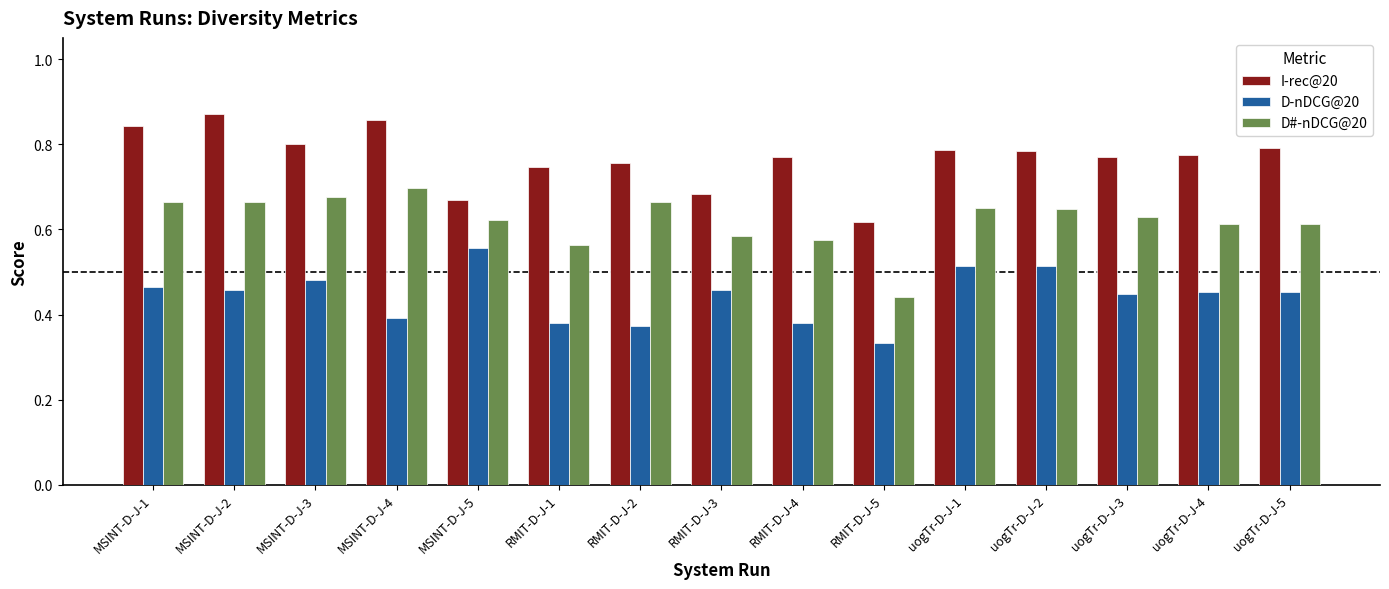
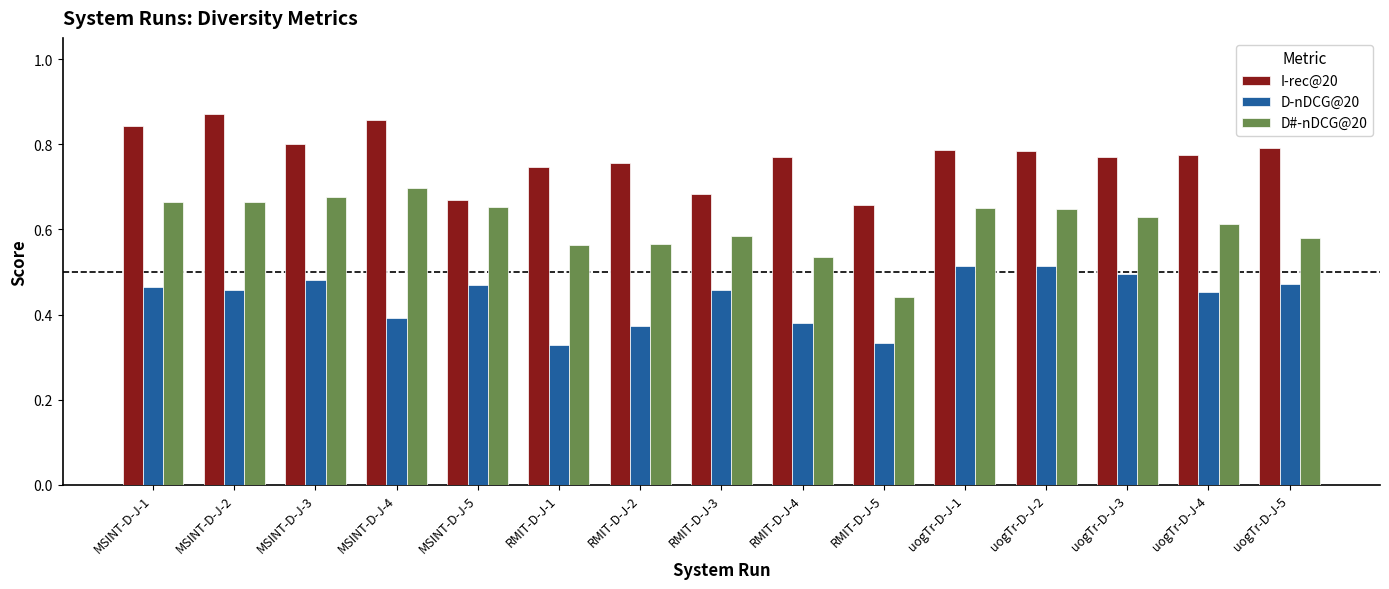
D-nDCG@20, MSINT-D-J-5: 0.56 -> 0.47
D#-nDCG@20, MSINT-D-J-5: 0.62 -> 0.65
D-nDCG@20, RMIT-D-J-1: 0.38 -> 0.33
D#-nDCG@20, RMIT-D-J-2: 0.67 -> 0.56
D#-nDCG@20, RMIT-D-J-4: 0.57 -> 0.53
I-rec@20, RMIT-D-J-5: 0.62 -> 0.66
D-nDCG@20, uogTr-D-J-3: 0.45 -> 0.50
D-nDCG@20, uogTr-D-J-5: 0.45 -> 0.47
D#-nDCG@20, uogTr-D-J-5: 0.61 -> 0.58
